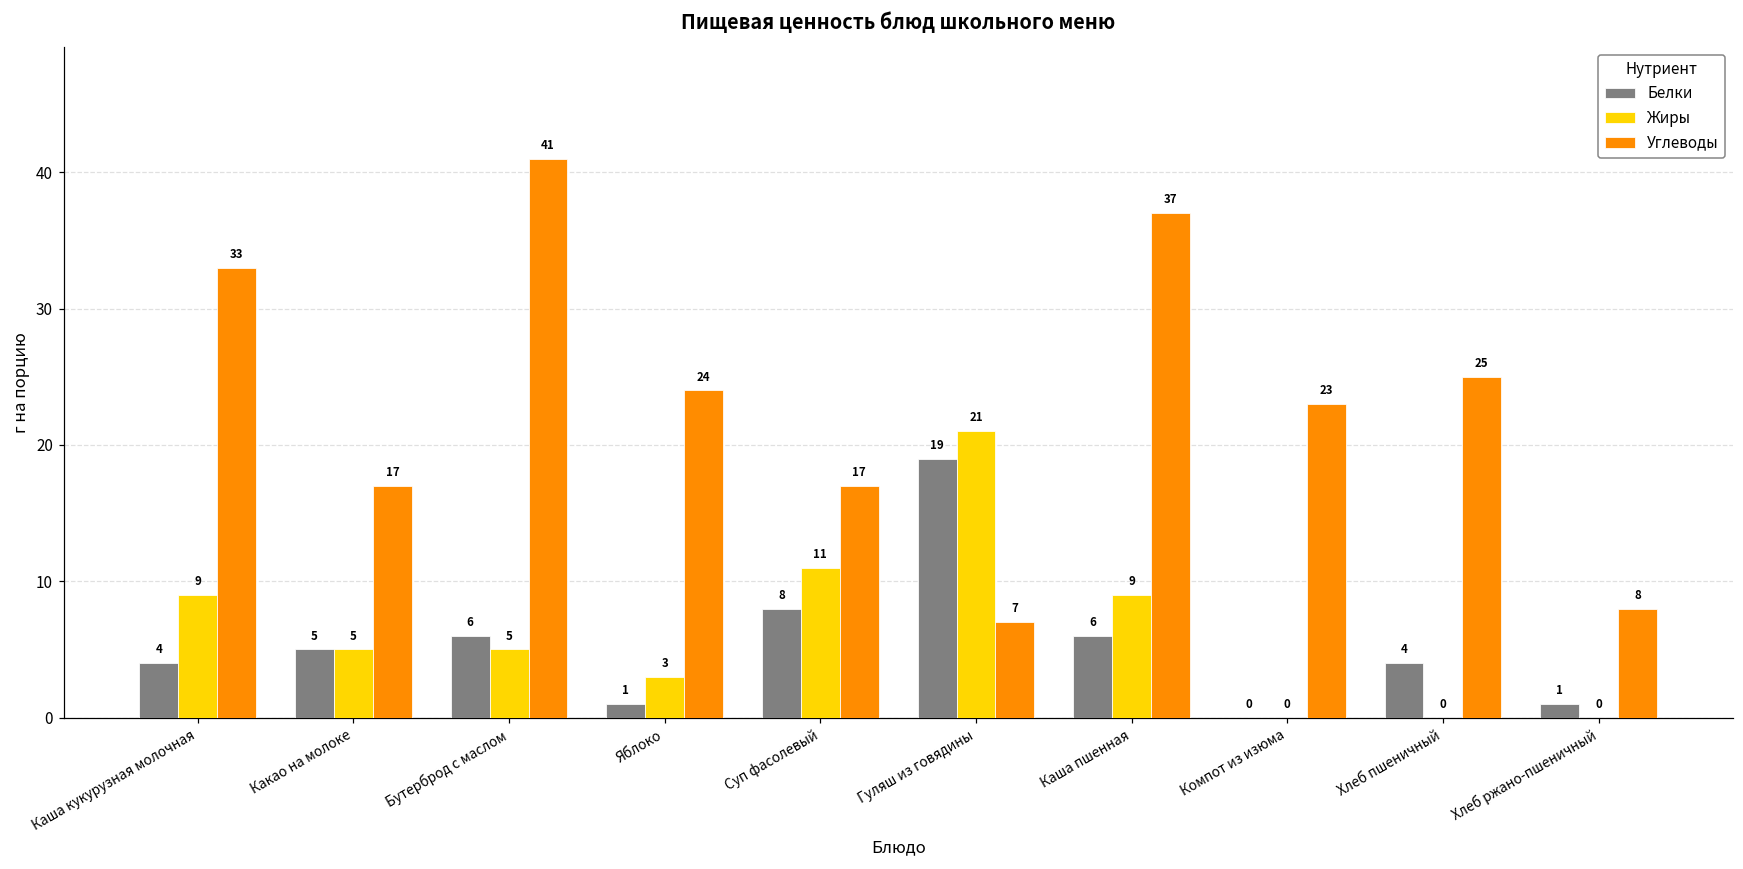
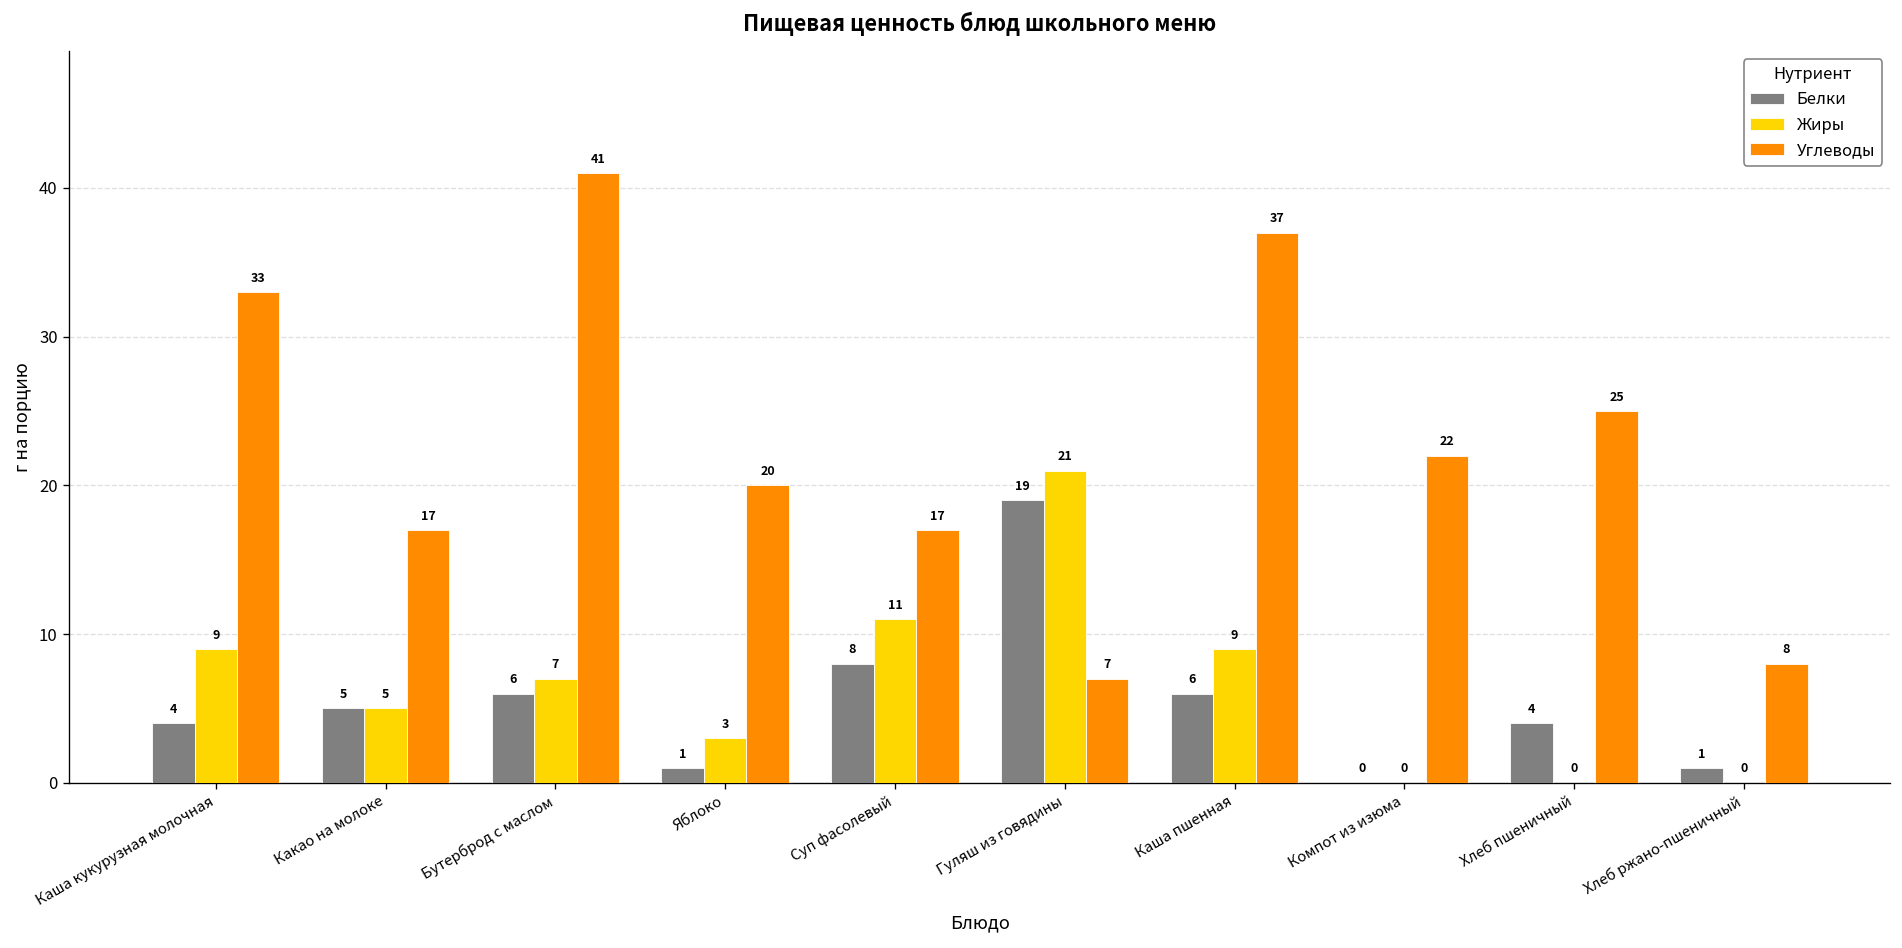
Жиры, Бутерброд с маслом: 5 -> 7
Углеводы, Яблоко: 24 -> 20
Углеводы, Компот из изюма: 23 -> 22
